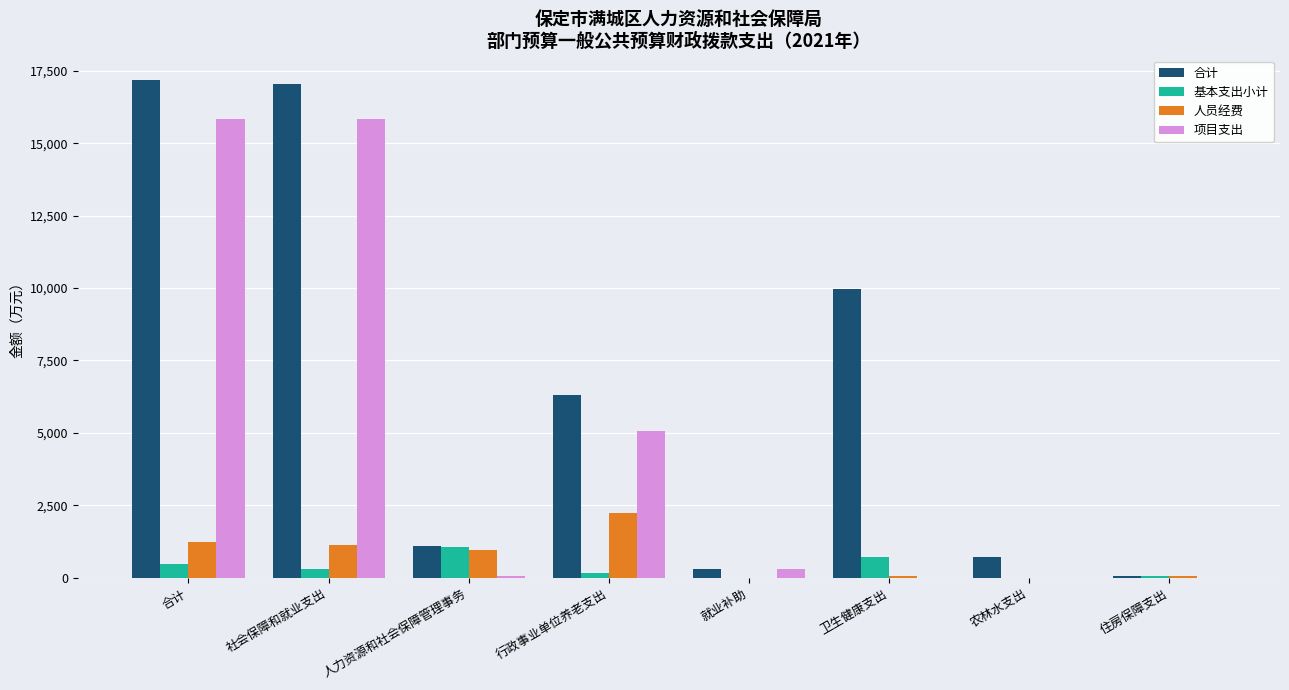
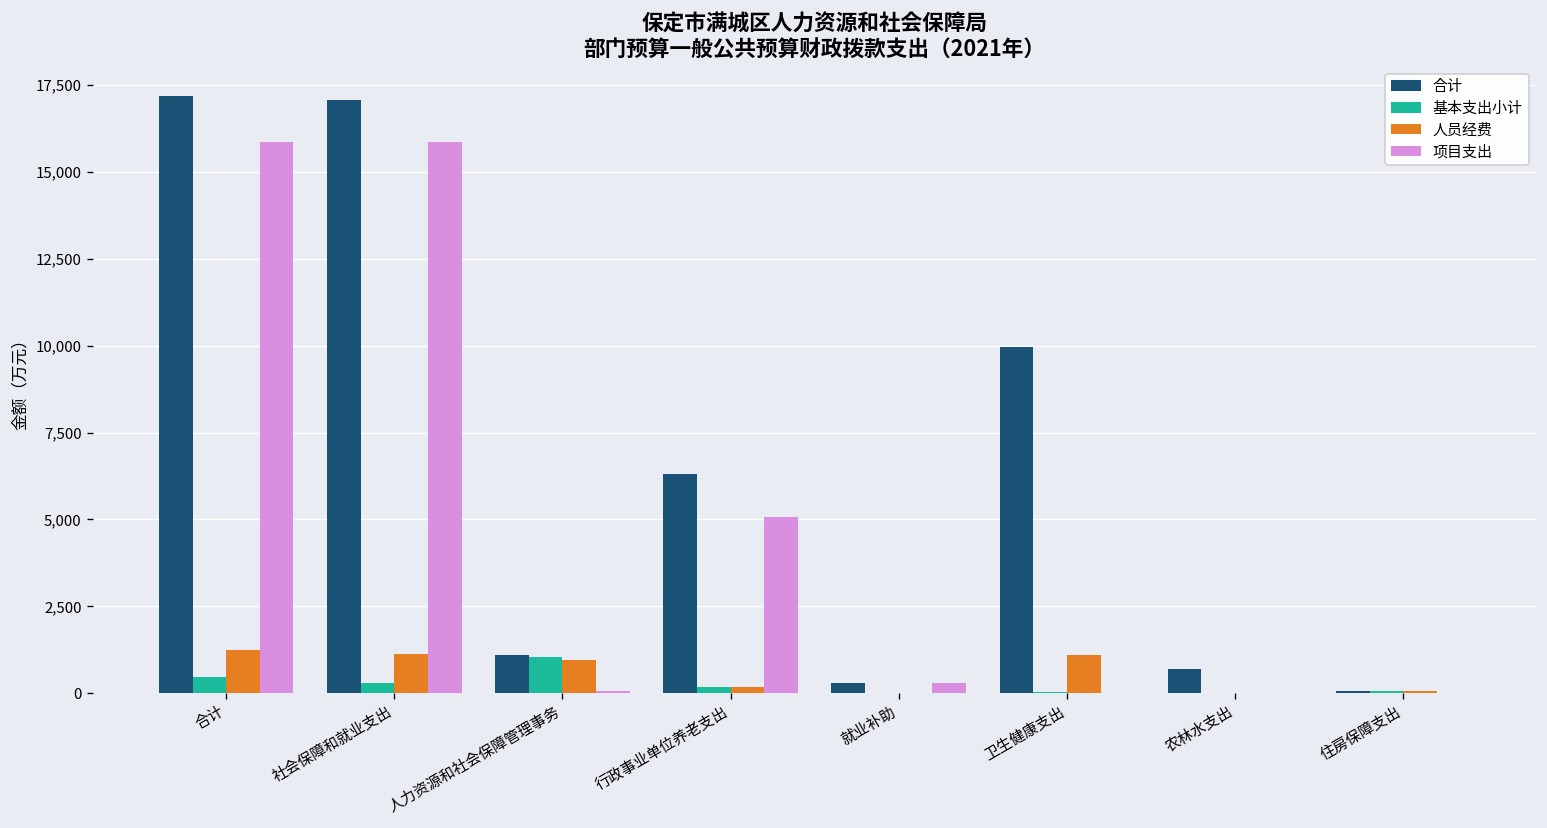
人员经费, 行政事业单位养老支出: 2,200 -> 200
基本支出小计, 卫生健康支出: 700 -> 0
人员经费, 卫生健康支出: 0 -> 1,100
